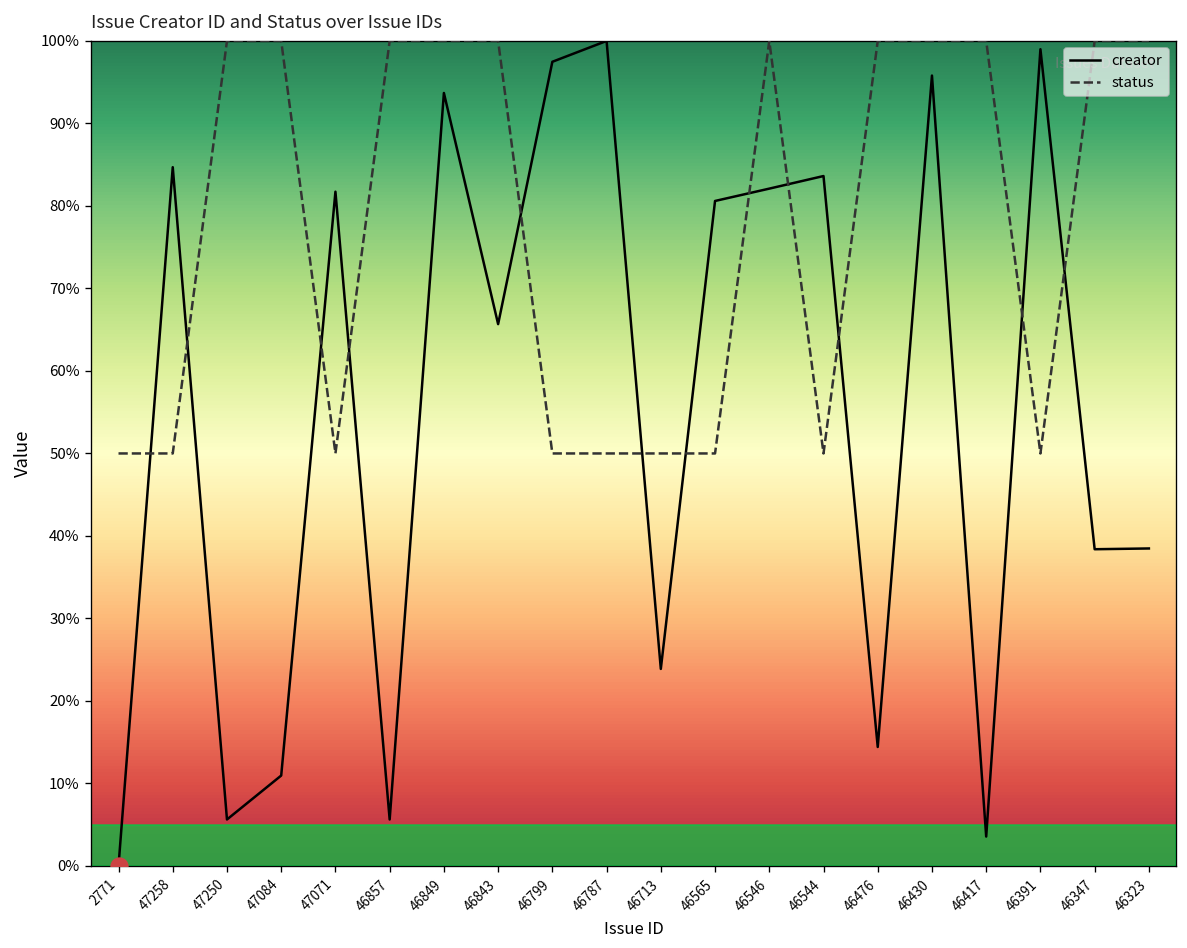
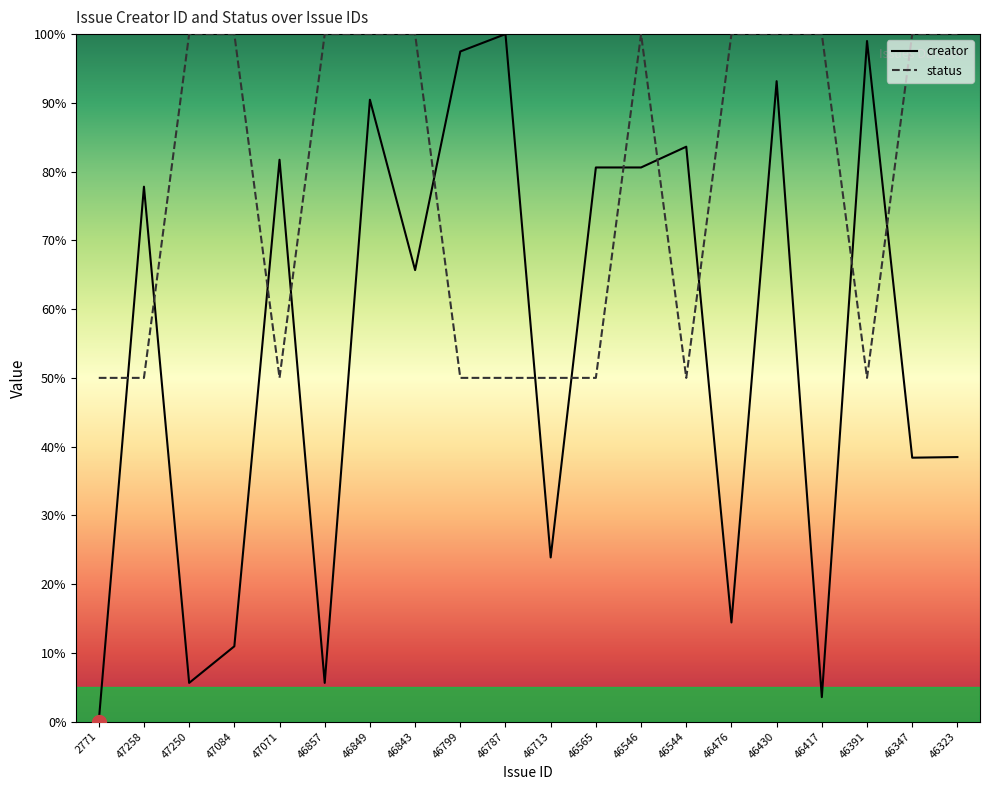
creator, 47258: 85% -> 78%
creator, 46849: 94% -> 90%
creator, 46546: 82% -> 81%
creator, 46430: 96% -> 93%
